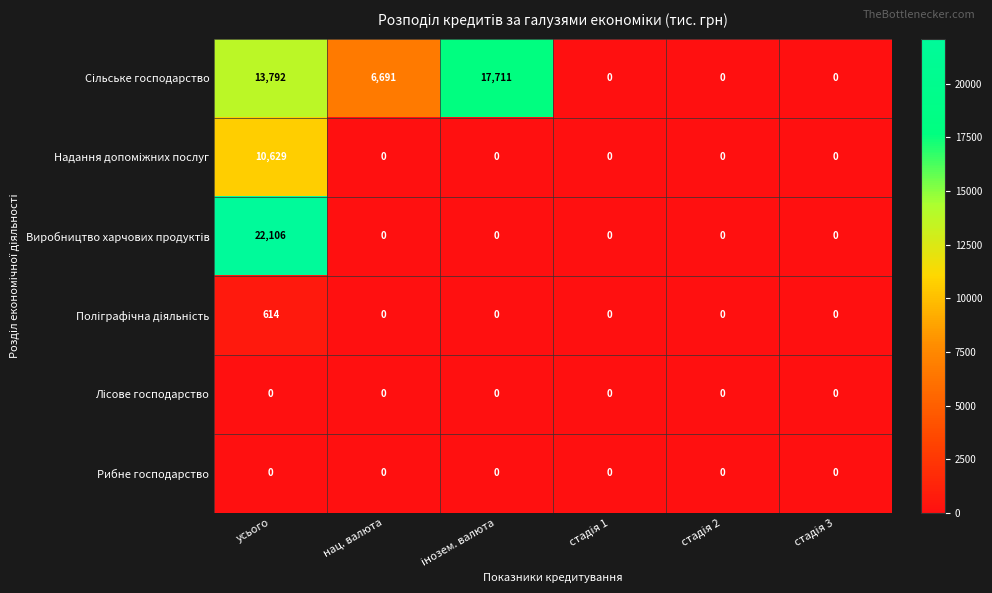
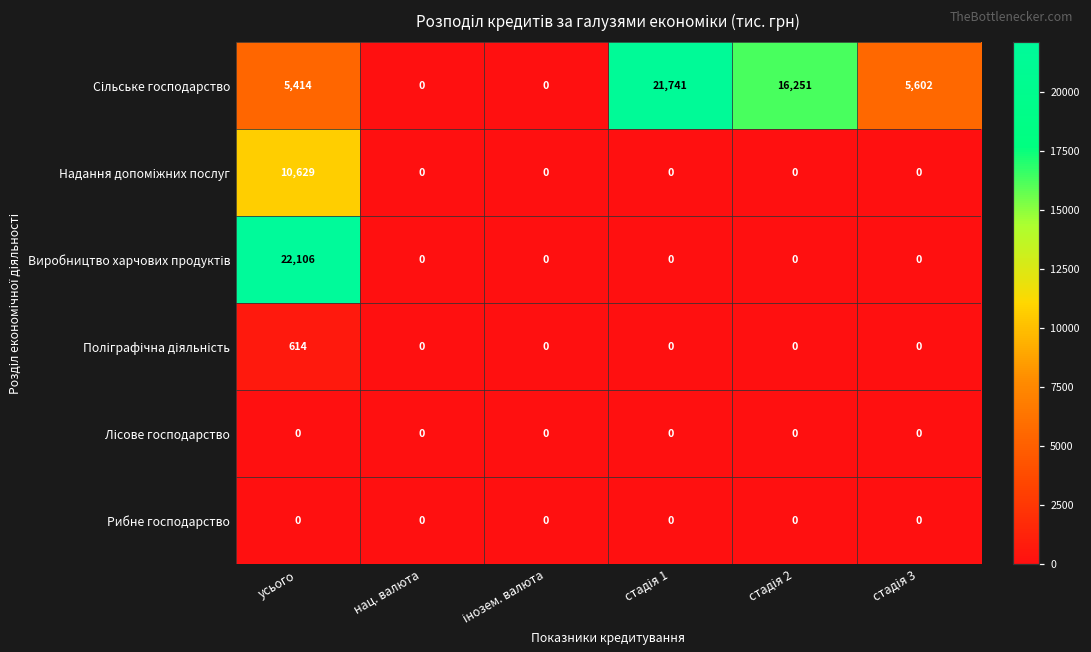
Сільське господарство, усього: 13,792 -> 5,414
Сільське господарство, нац. валюта: 6,691 -> 0
Сільське господарство, інозем. валюта: 17,711 -> 0
Сільське господарство, стадія 1: 0 -> 21,741
Сільське господарство, стадія 2: 0 -> 16,251
Сільське господарство, стадія 3: 0 -> 5,602
